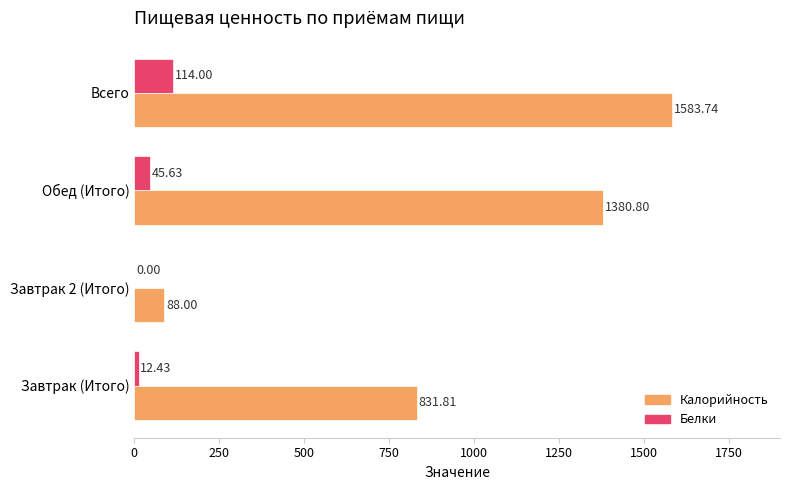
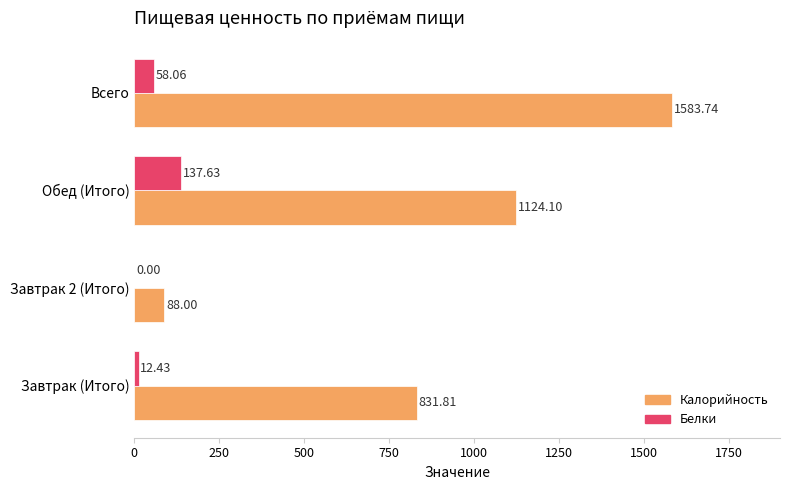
Белки, Всего: 114.00 -> 58.06
Белки, Обед (Итого): 45.63 -> 137.63
Калорийность, Обед (Итого): 1380.80 -> 1124.10
